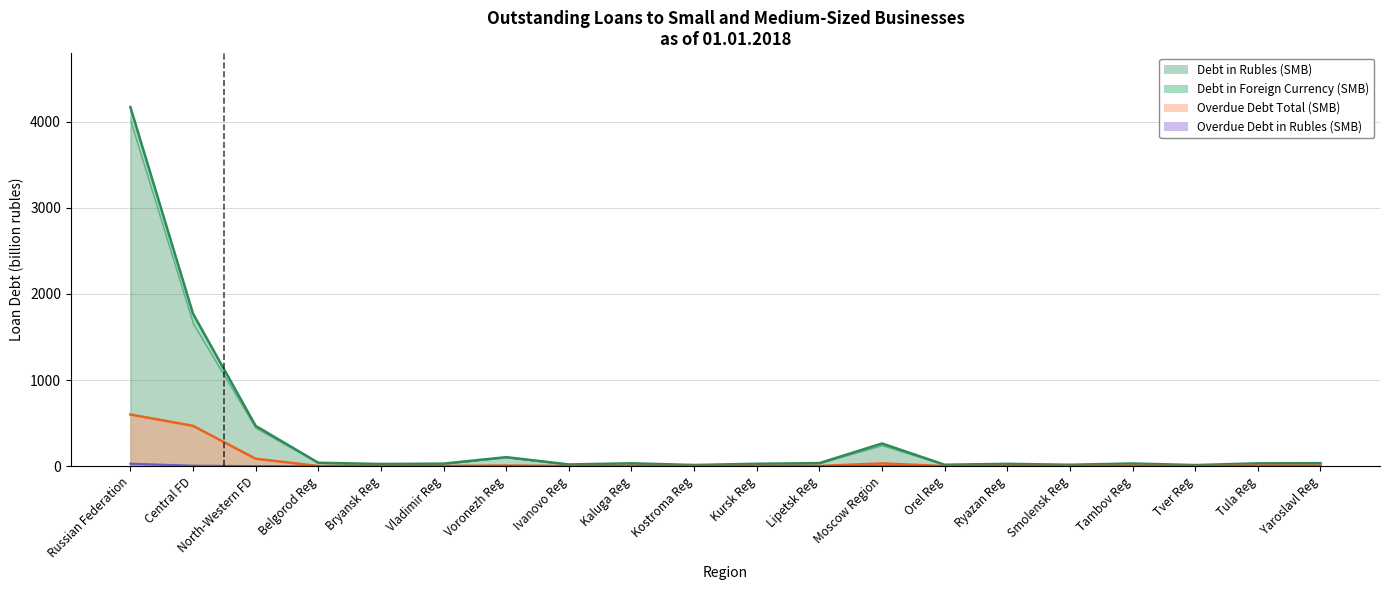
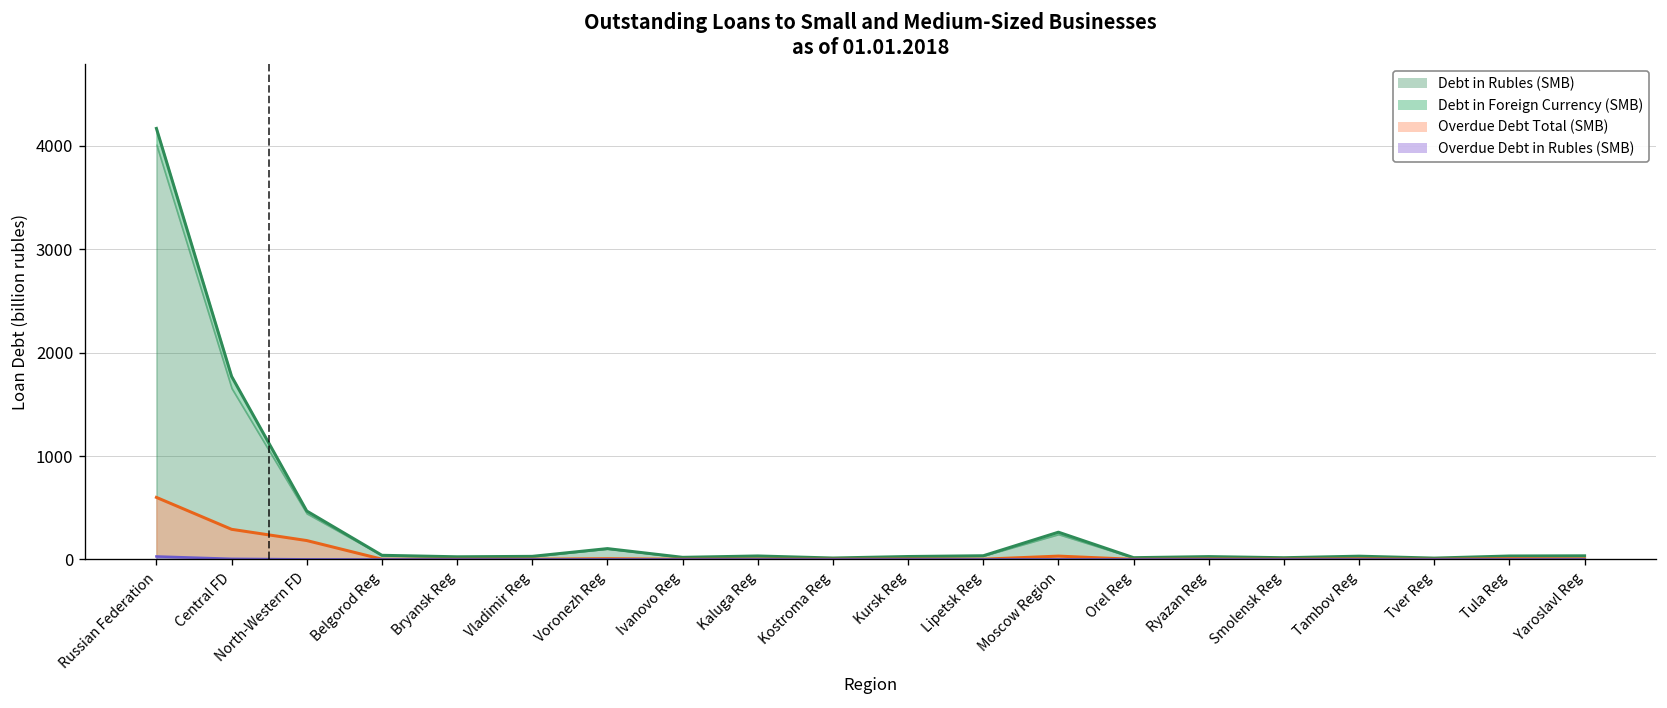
Overdue Debt Total (SMB), Central FD: 500 -> 300
Overdue Debt Total (SMB), North-Western FD: 100 -> 200
